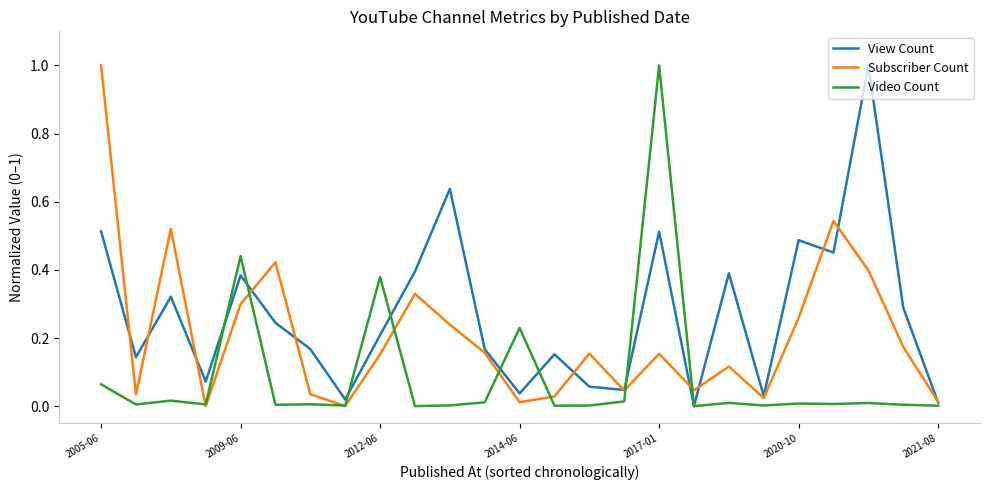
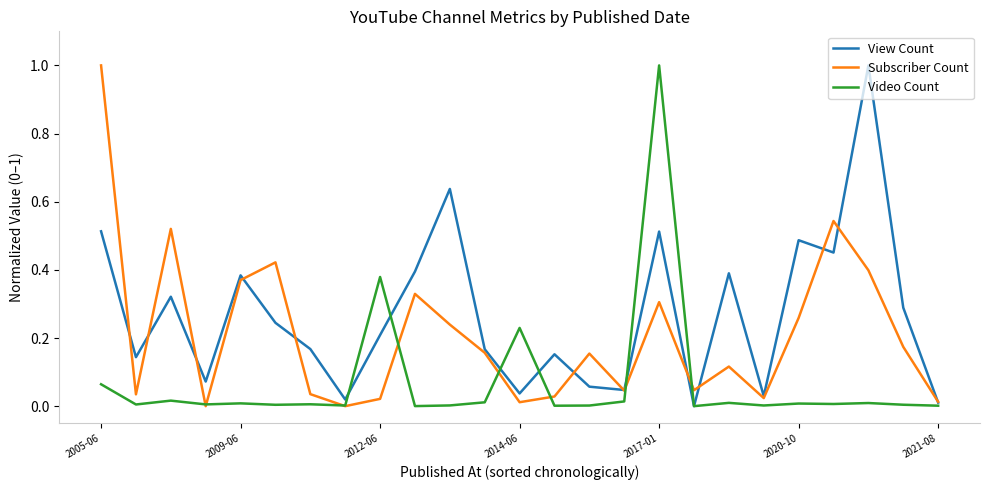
Subscriber Count, 2009-06: 0.30 -> 0.37
Video Count, 2009-06: 0.44 -> 0.01
Subscriber Count, 2012-06: 0.15 -> 0.02
Subscriber Count, 2017-01: 0.15 -> 0.31
